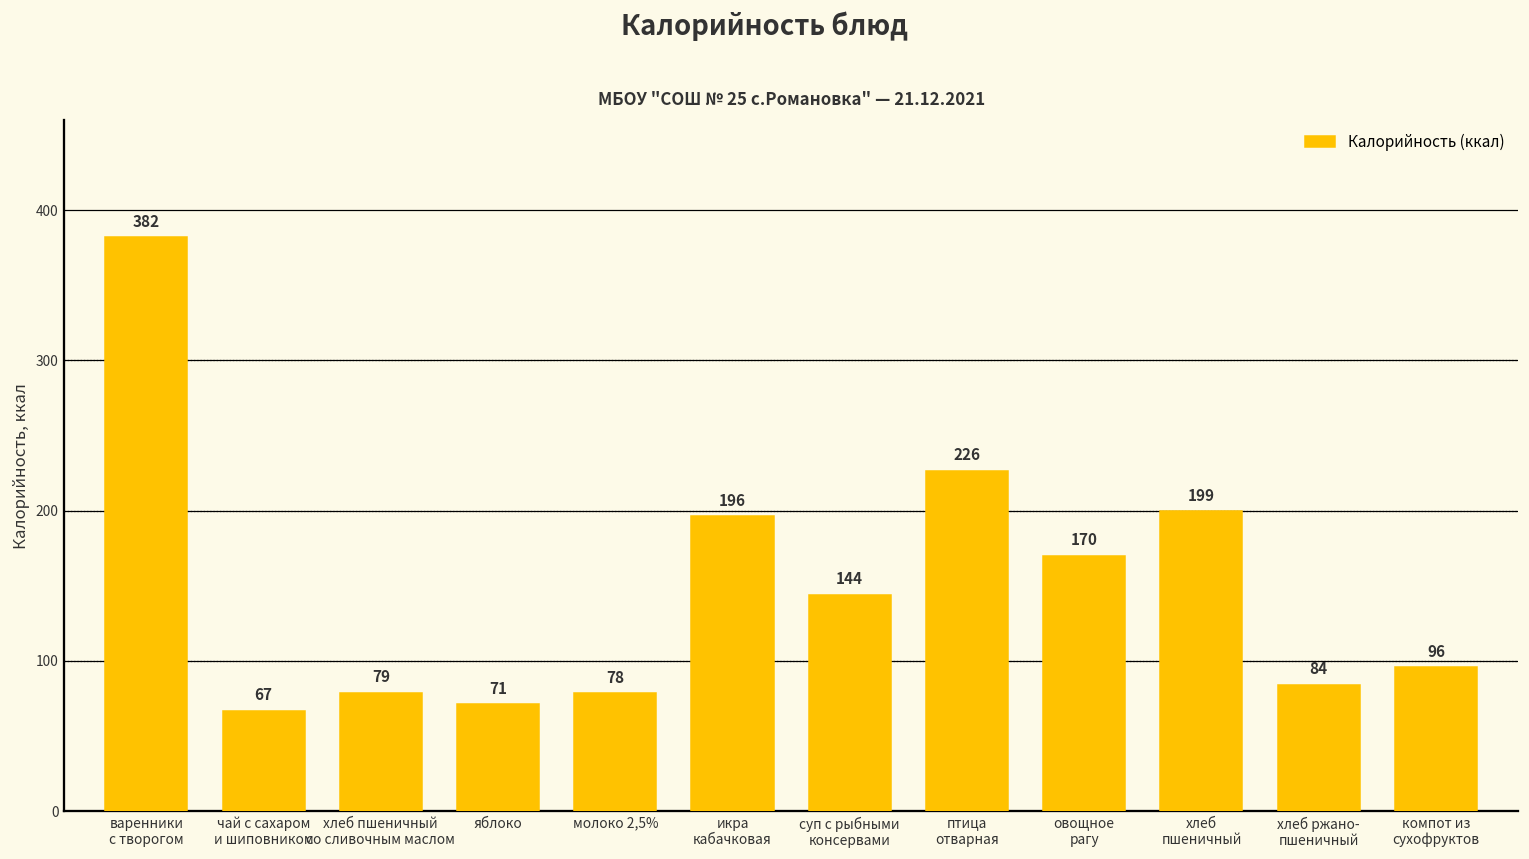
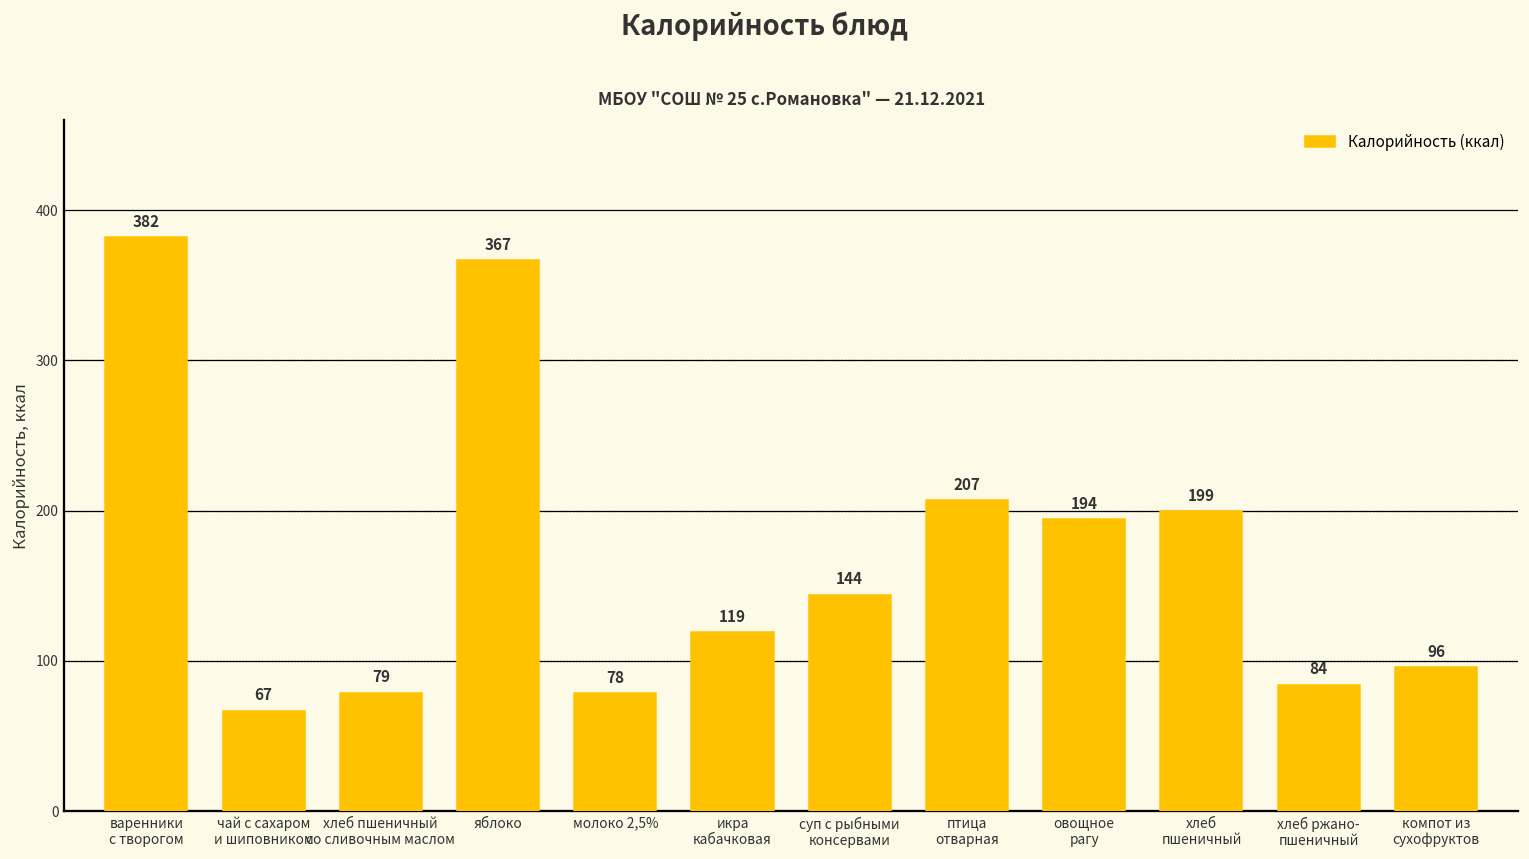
яблоко: 71 -> 367
икра кабачковая: 196 -> 119
птица отварная: 226 -> 207
овощное рагу: 170 -> 194
